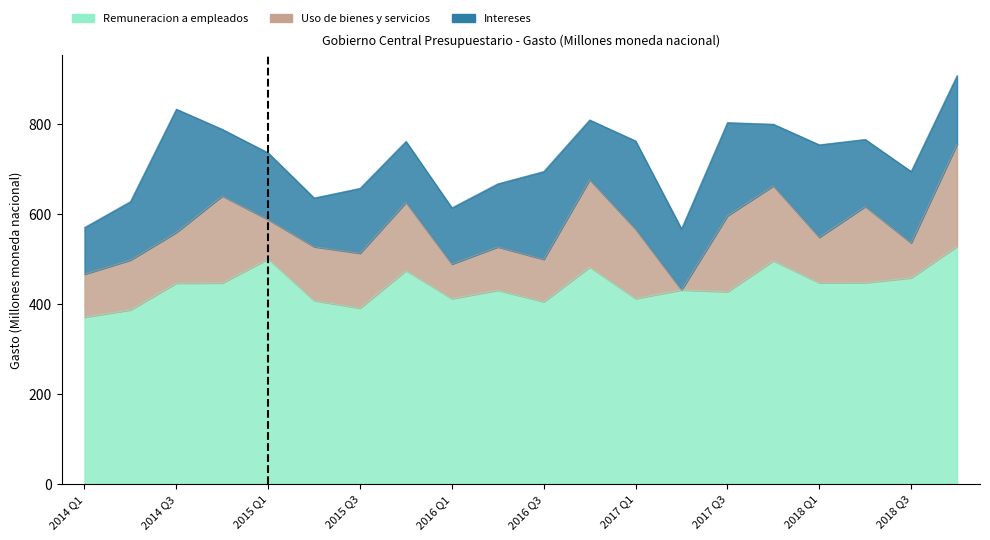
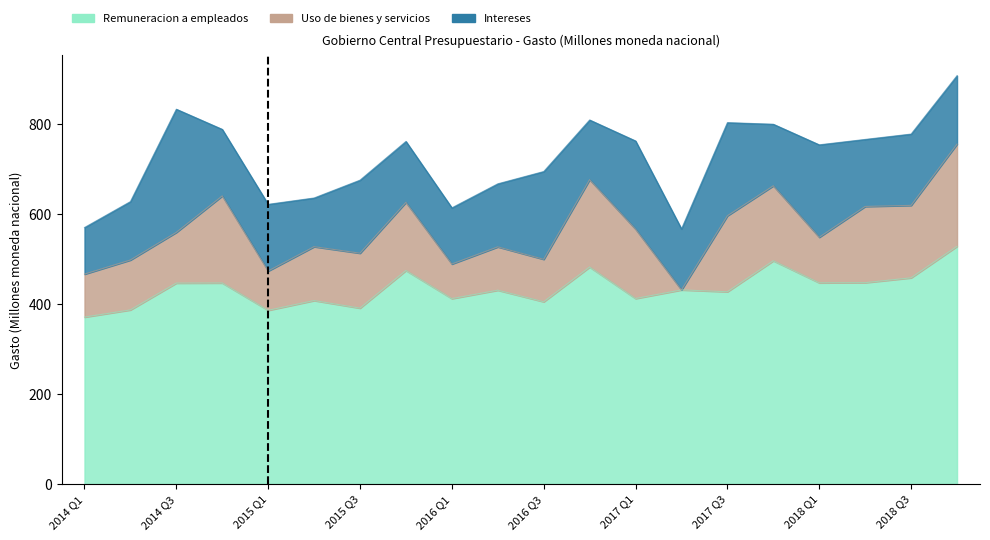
Remuneracion a empleados, 2015 Q1: 500 -> 390
Intereses, 2015 Q3: 140 -> 160
Uso de bienes y servicios, 2018 Q3: 80 -> 160
